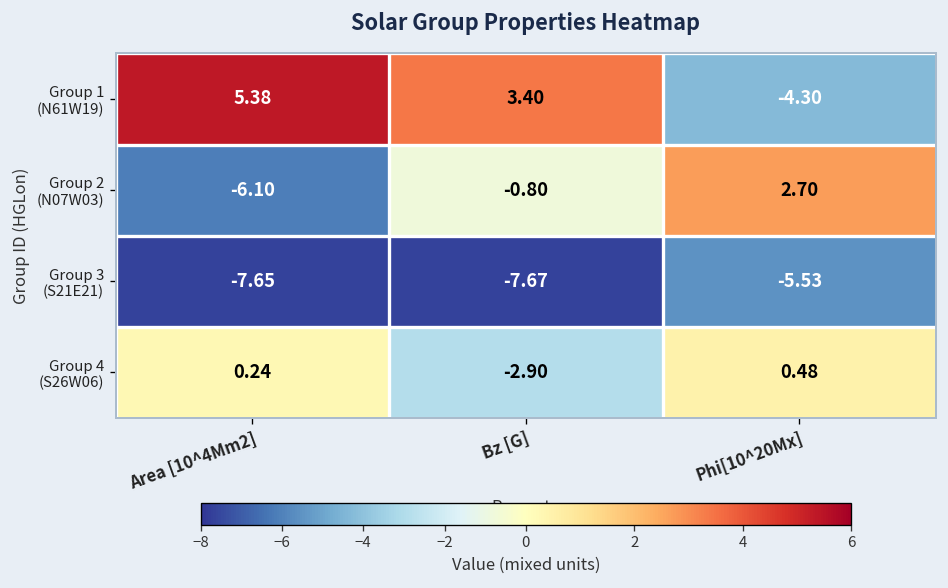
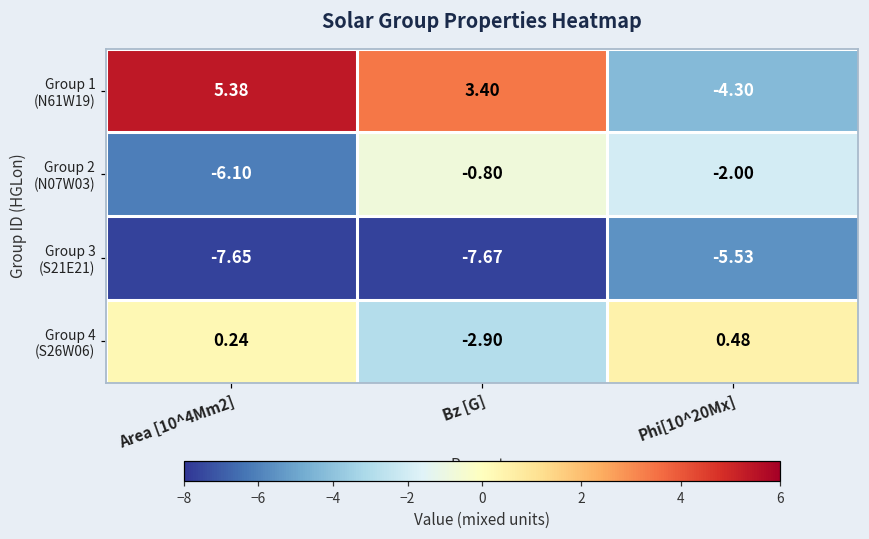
Group 2 (N07W03), Phi[10^20Mx]: 2.70 -> -2.00
